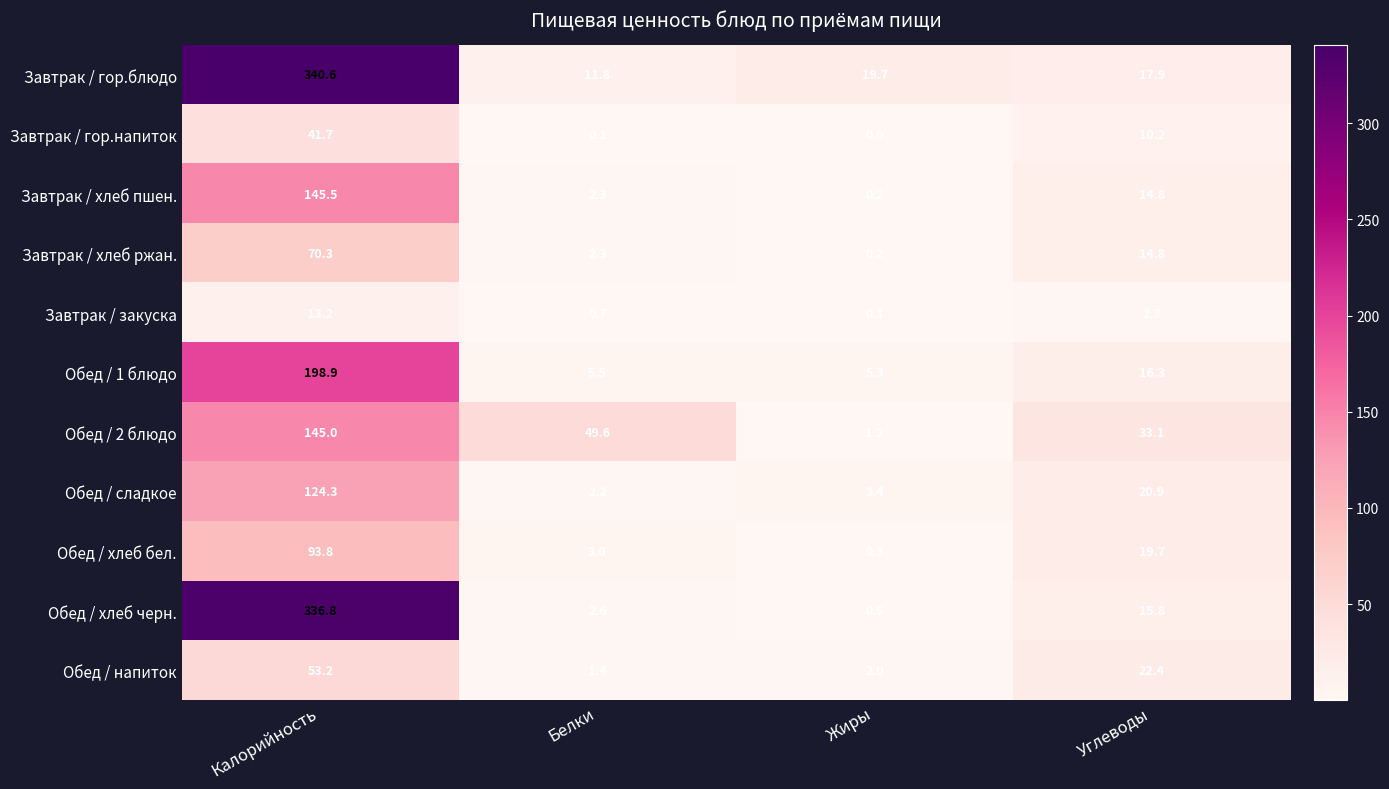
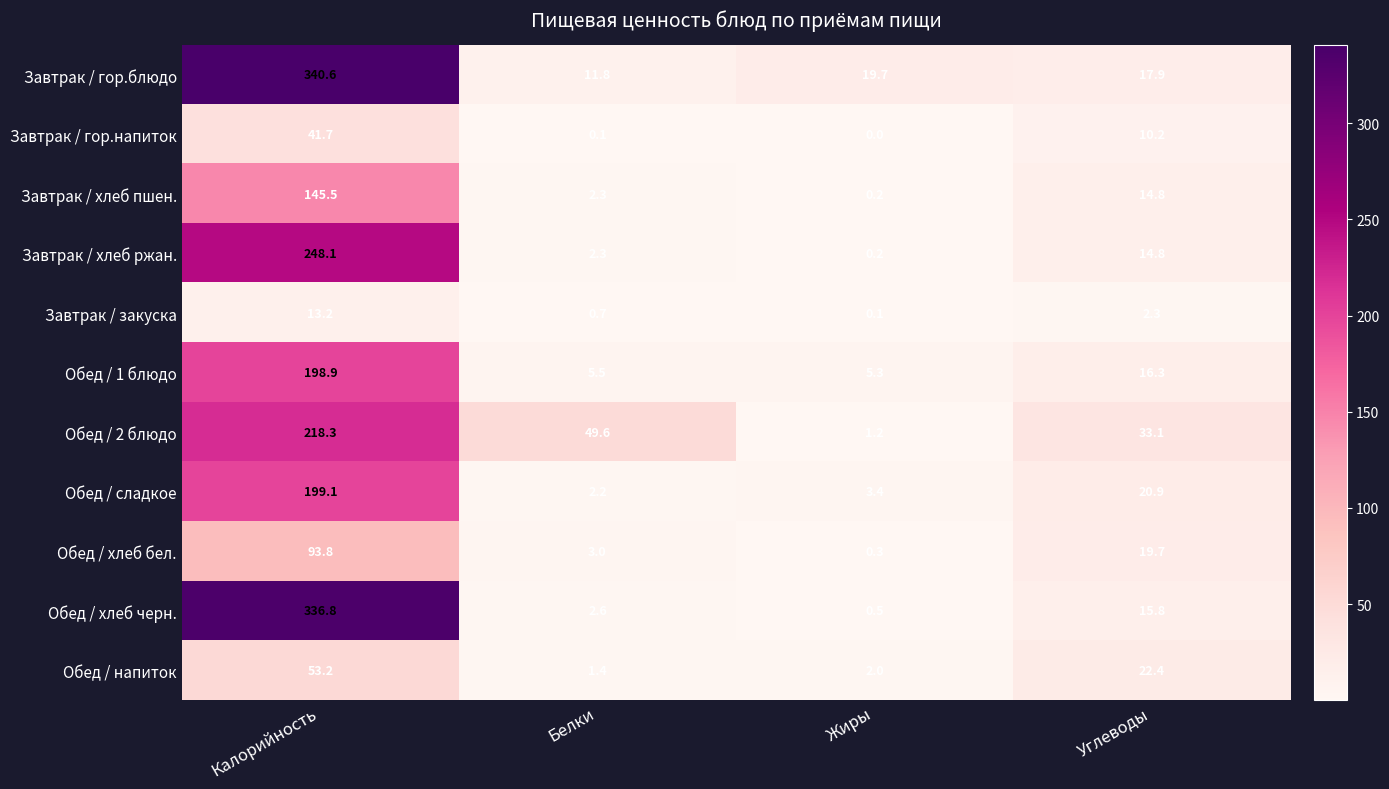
Завтрак / хлеб ржан., Калорийность: 70.3 -> 248.1
Обед / 2 блюдо, Калорийность: 145.0 -> 218.3
Обед / сладкое, Калорийность: 124.3 -> 199.1
